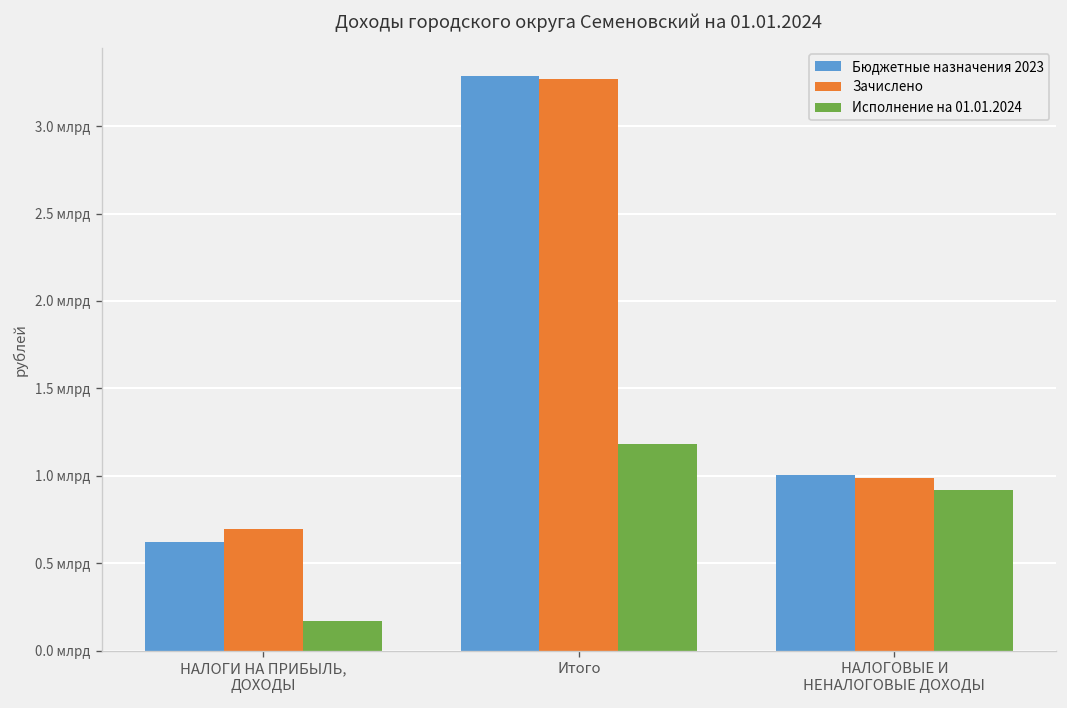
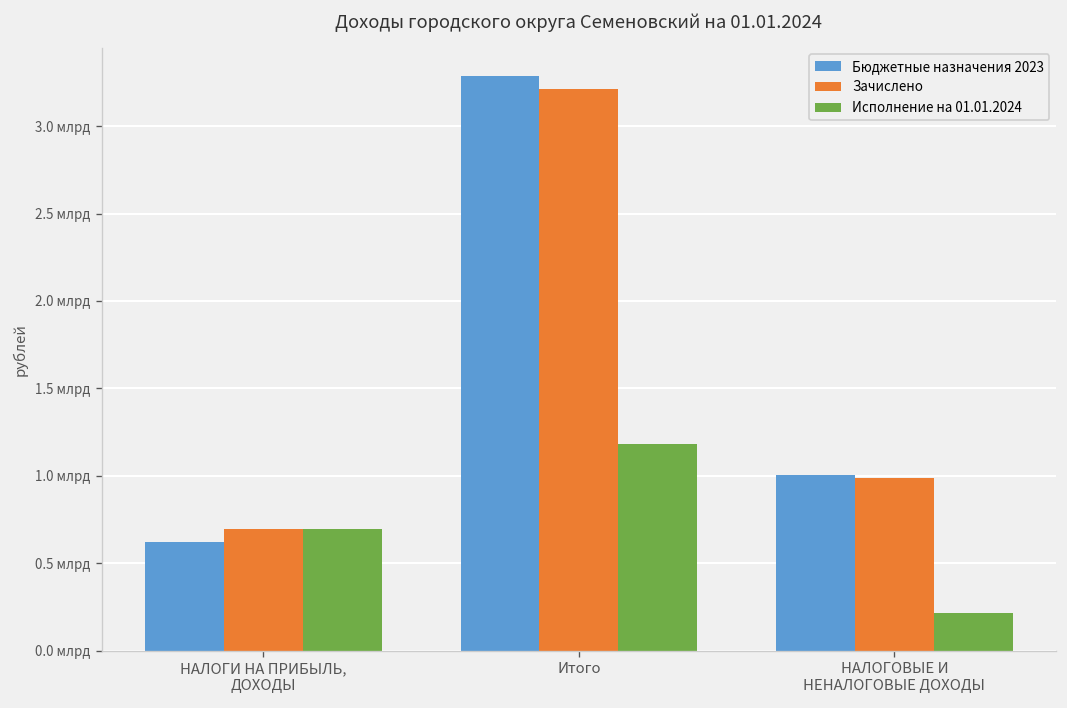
Исполнение на 01.01.2024, НАЛОГИ НА ПРИБЫЛЬ, ДОХОДЫ: 0.17 млрд -> 0.70 млрд
Зачислено, Итого: 3.27 млрд -> 3.21 млрд
Исполнение на 01.01.2024, НАЛОГОВЫЕ И НЕНАЛОГОВЫЕ ДОХОДЫ: 0.92 млрд -> 0.21 млрд
